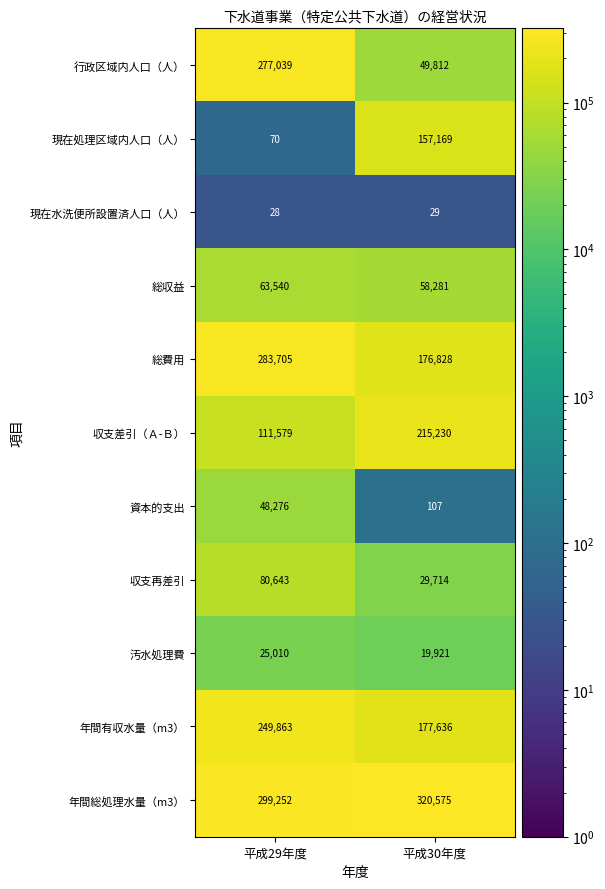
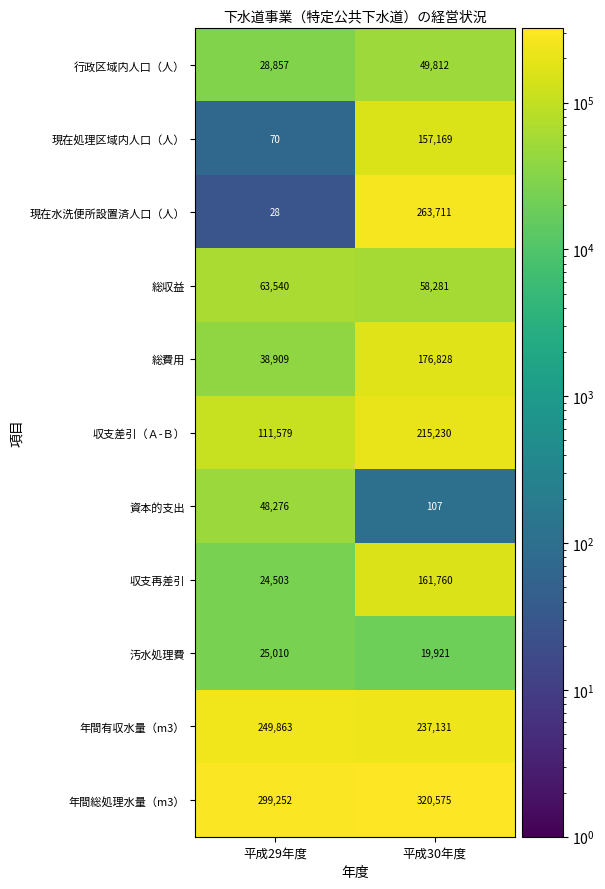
行政区域内人口（人）, 平成29年度: 277,039 -> 28,857
現在水洗便所設置済人口（人）, 平成30年度: 29 -> 263,711
総費用, 平成29年度: 283,705 -> 38,909
収支再差引, 平成29年度: 80,643 -> 24,503
収支再差引, 平成30年度: 29,714 -> 161,760
年間有収水量（m3）, 平成30年度: 177,636 -> 237,131
